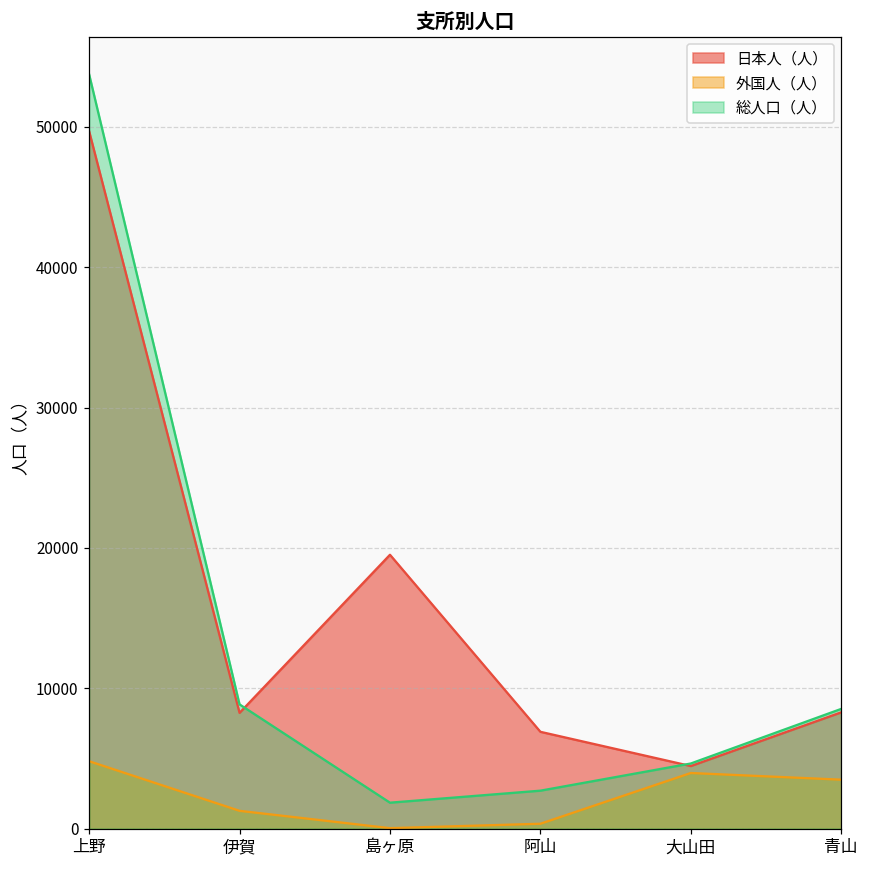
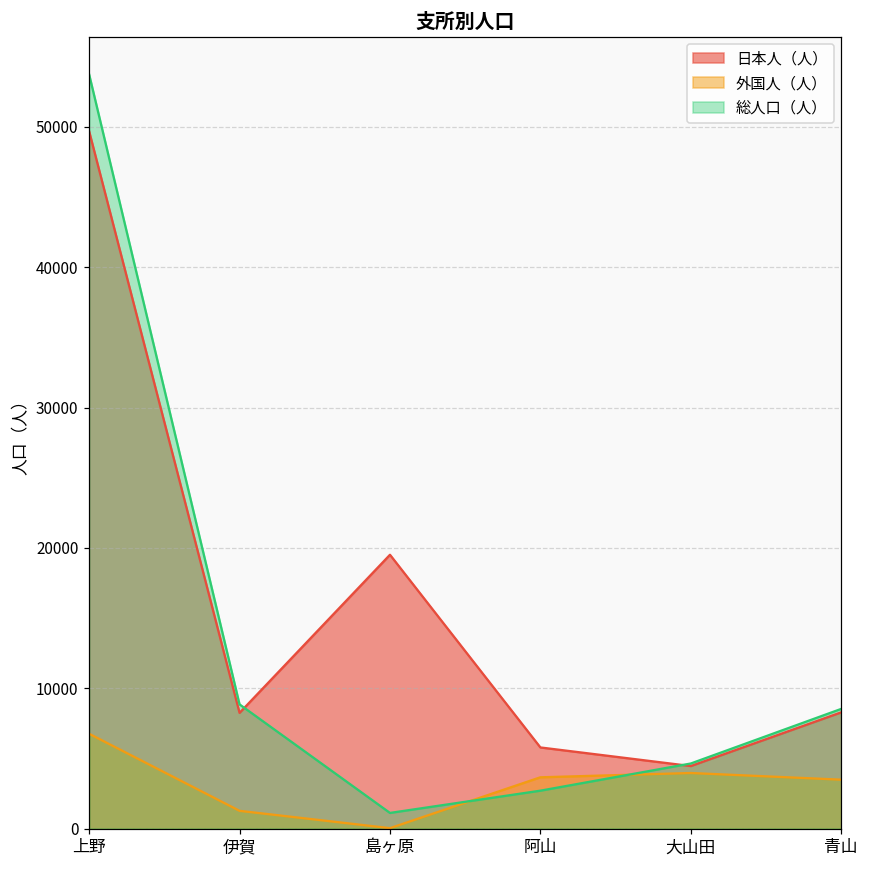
外国人（人）, 上野: 4800 -> 6800
総人口（人）, 島ヶ原: 1800 -> 1100
日本人（人）, 阿山: 6900 -> 5800
外国人（人）, 阿山: 300 -> 3700
